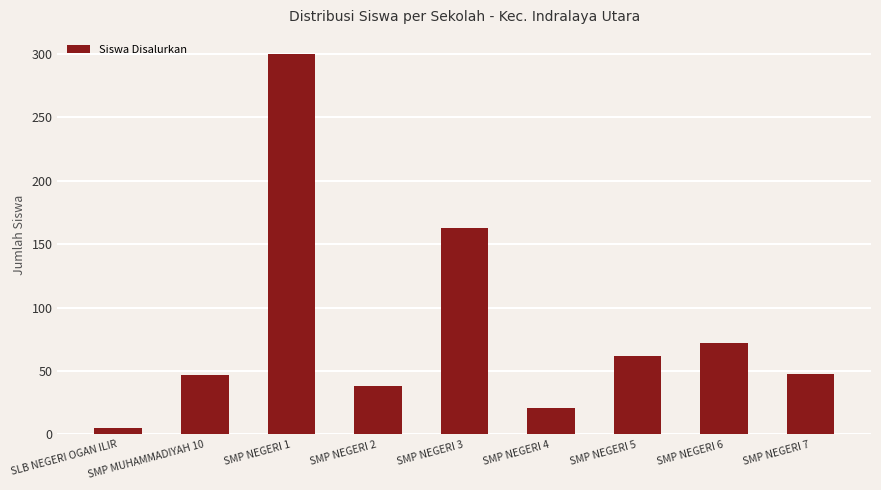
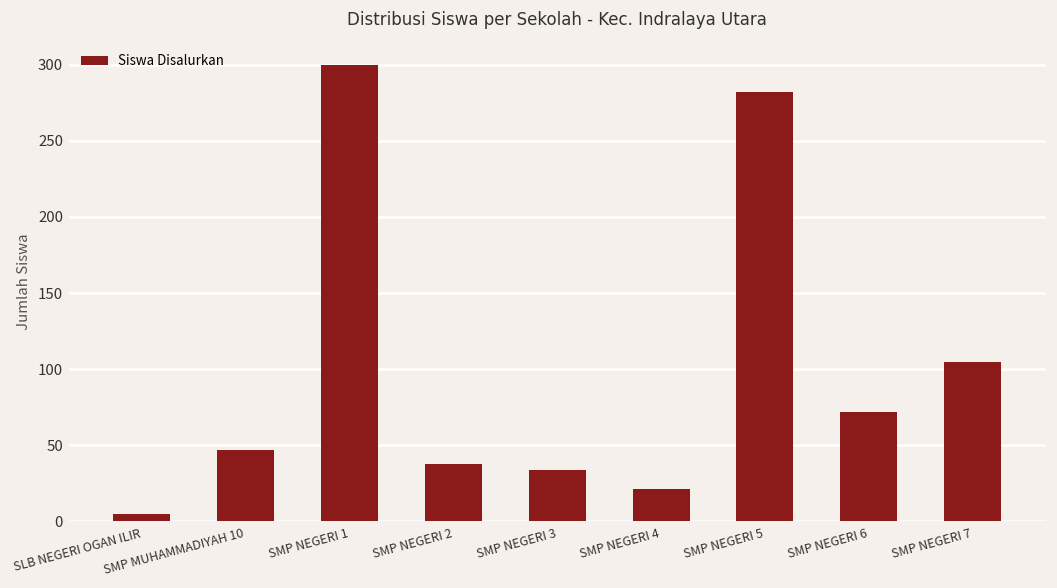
SMP NEGERI 3: 163 -> 34
SMP NEGERI 5: 62 -> 282
SMP NEGERI 7: 48 -> 105
